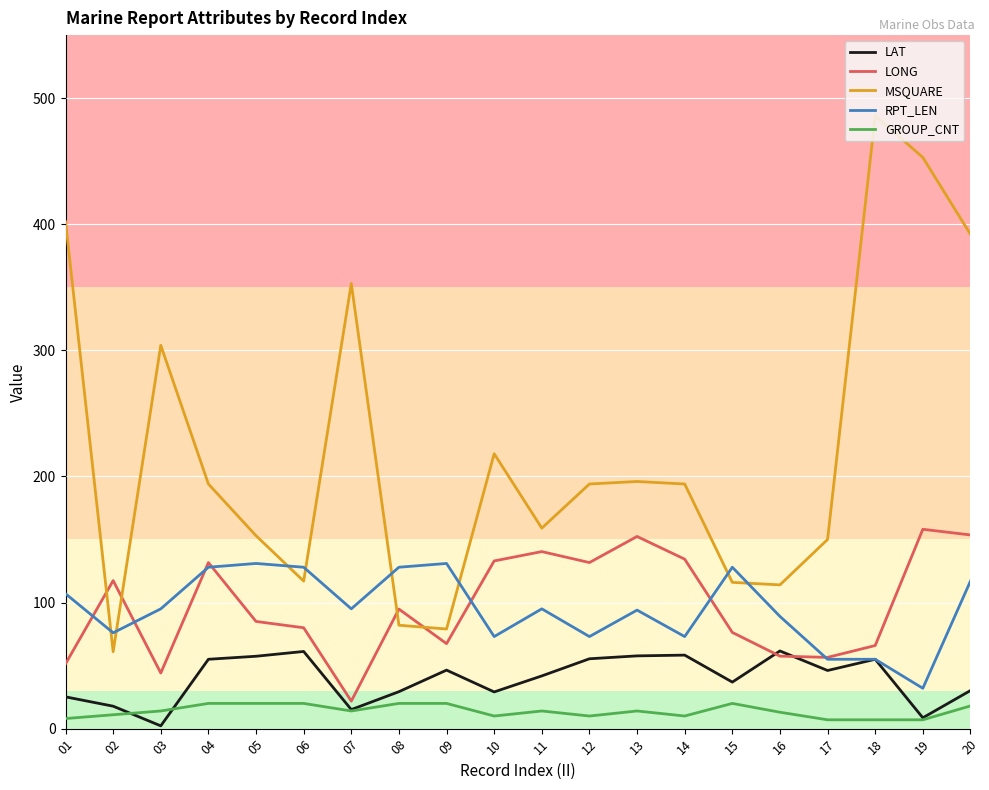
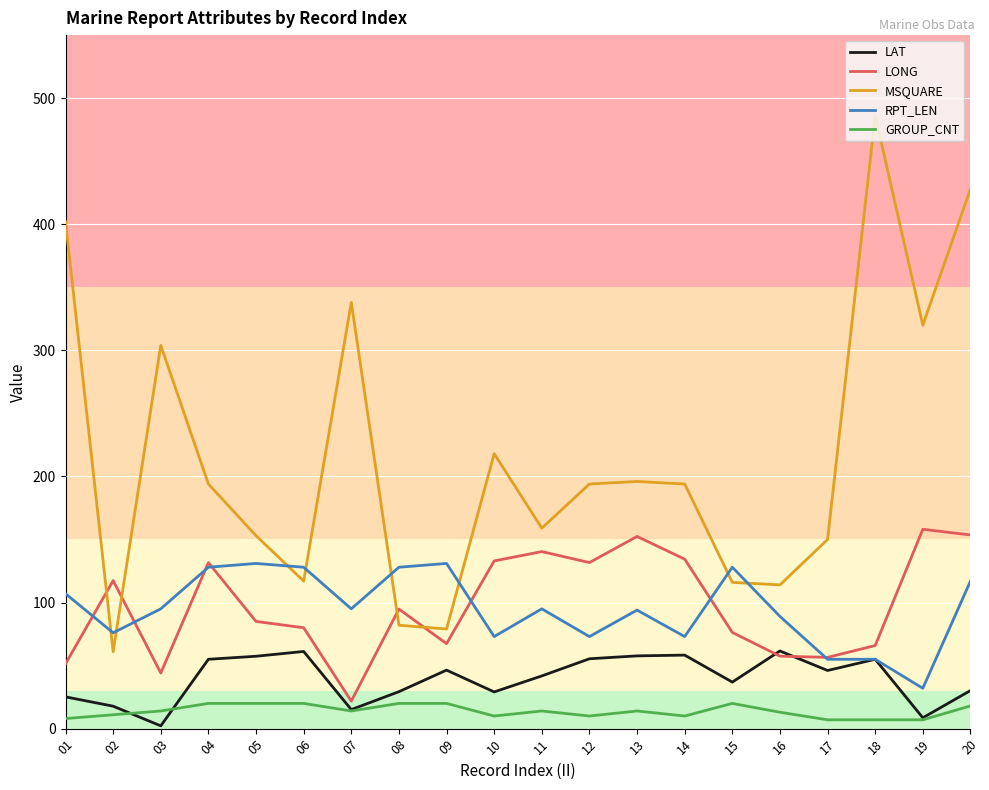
MSQUARE, 07: 353 -> 338
MSQUARE, 19: 453 -> 320
MSQUARE, 20: 392 -> 428
